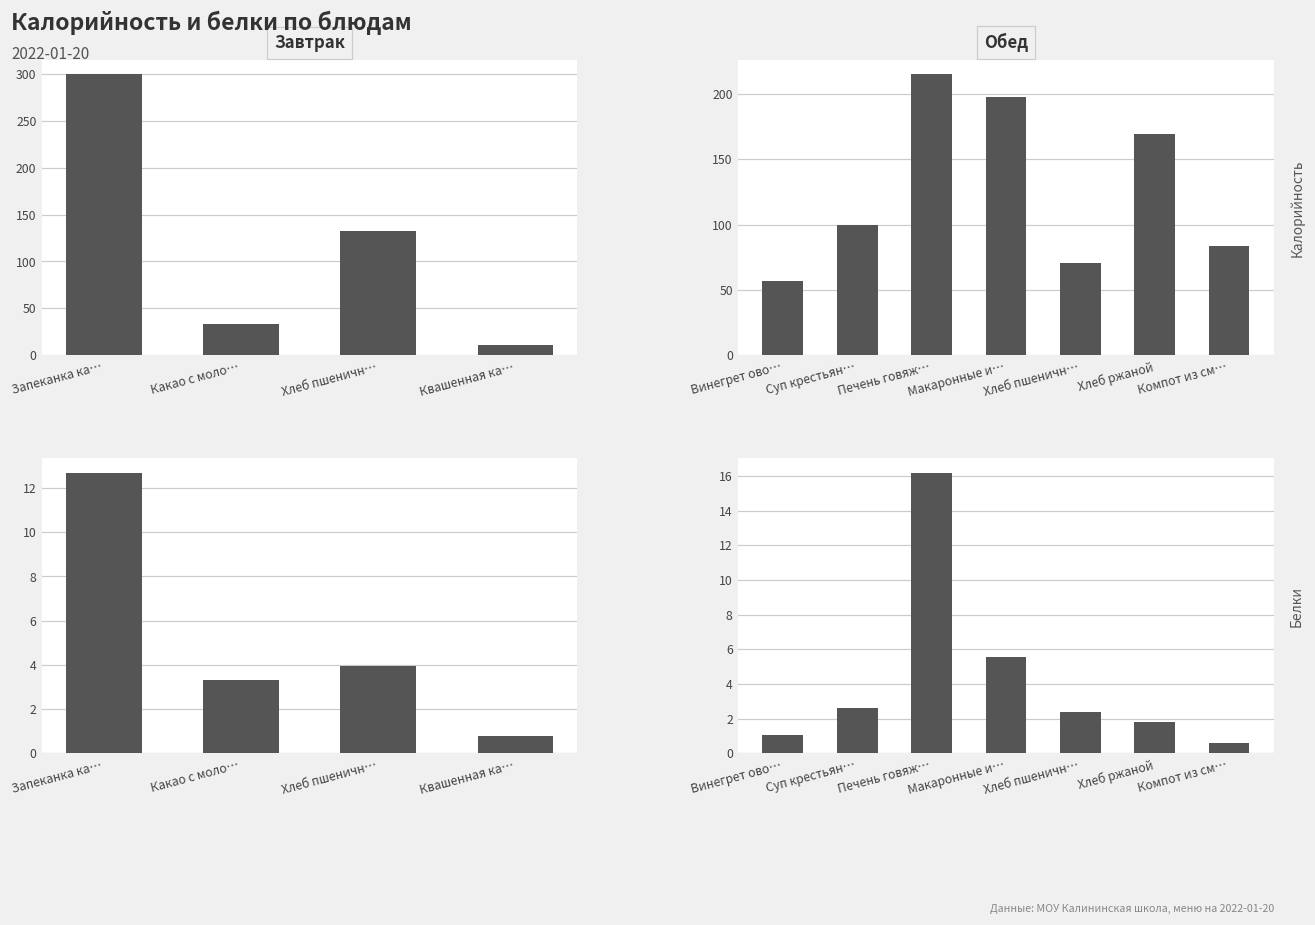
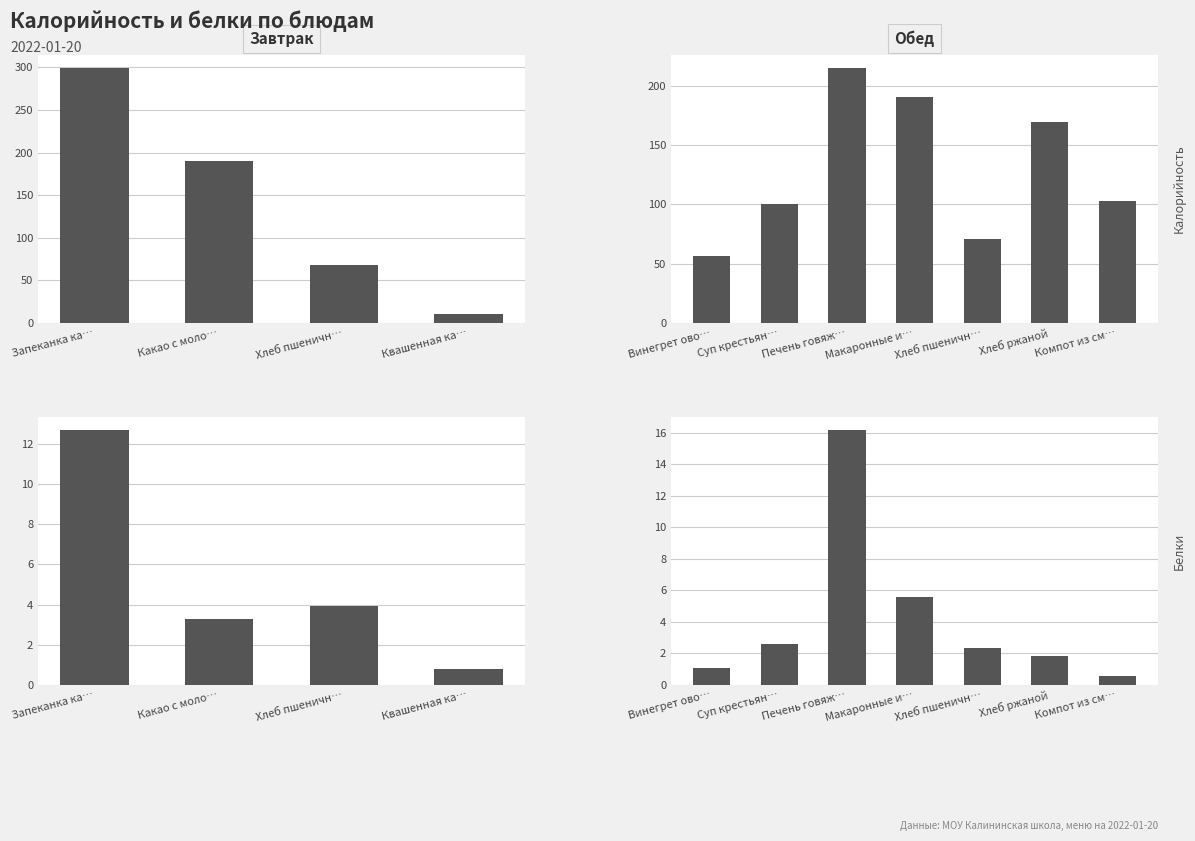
Завтрак, Какао с моло…: 30 -> 190
Завтрак, Хлеб пшеничн…: 130 -> 70
Обед, Макаронные и…: 198 -> 190
Обед, Компот из см…: 84 -> 103
